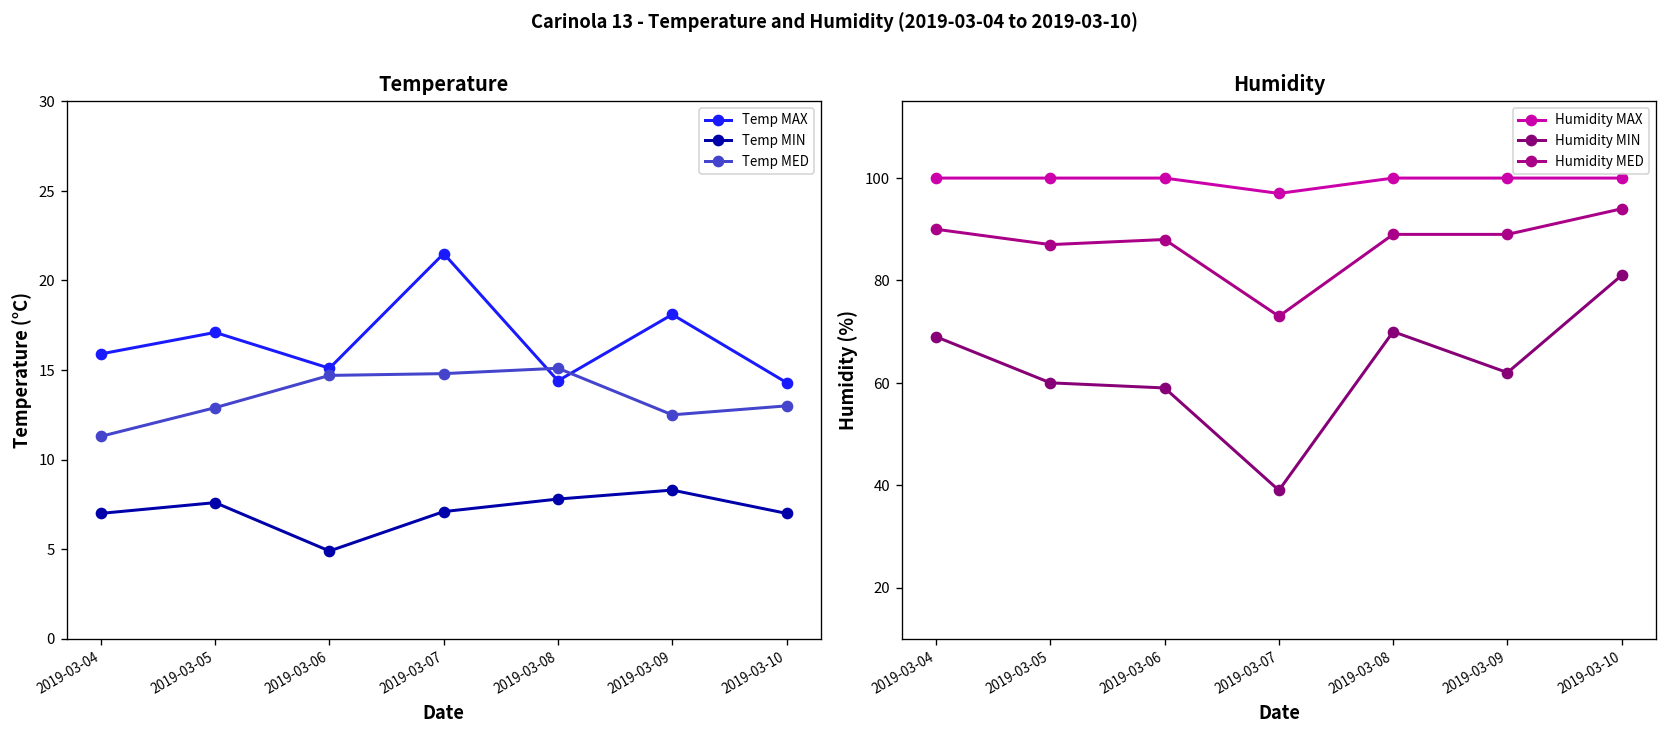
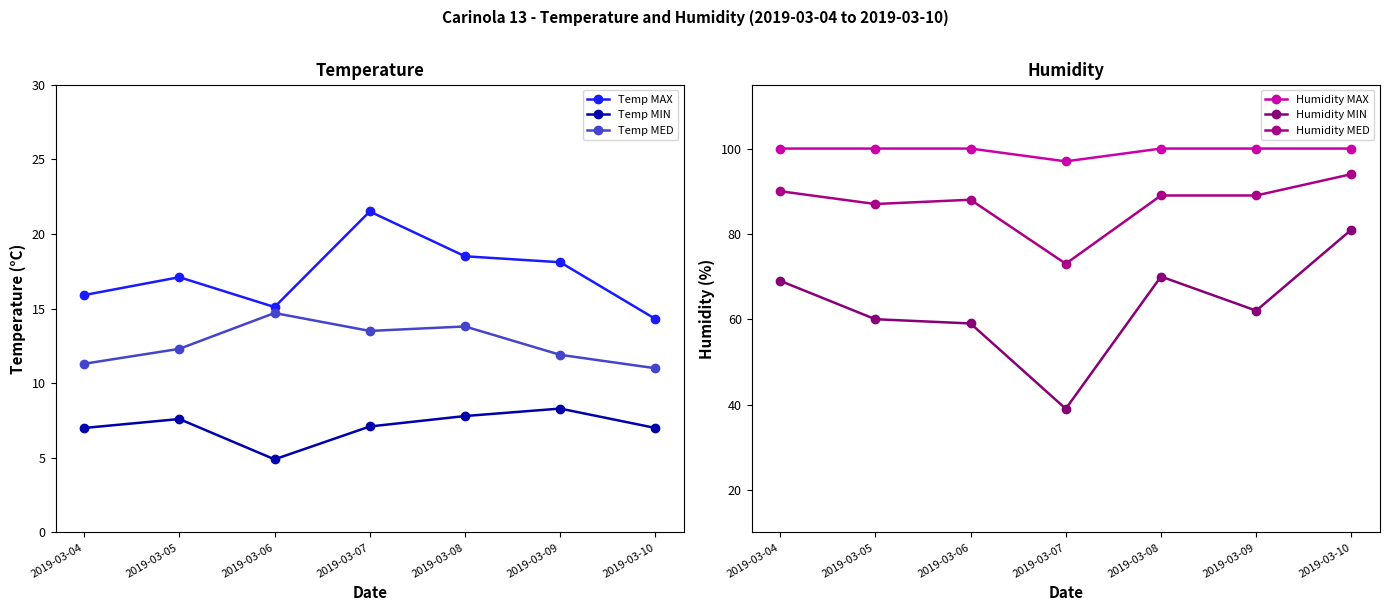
Temperature, Temp MED, 2019-03-05: 12.9 -> 12.3
Temperature, Temp MED, 2019-03-07: 14.8 -> 13.5
Temperature, Temp MAX, 2019-03-08: 14.4 -> 18.5
Temperature, Temp MED, 2019-03-08: 15.1 -> 13.8
Temperature, Temp MED, 2019-03-09: 12.5 -> 11.9
Temperature, Temp MED, 2019-03-10: 13 -> 11
